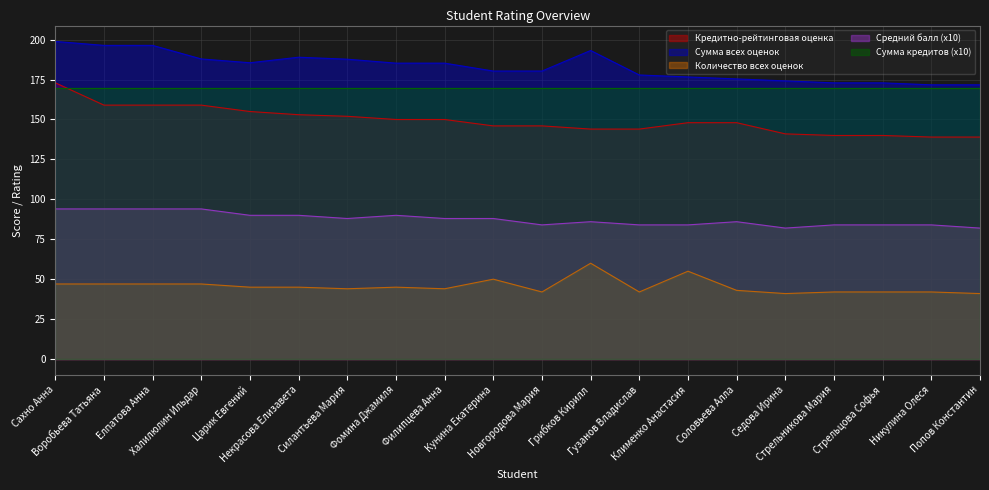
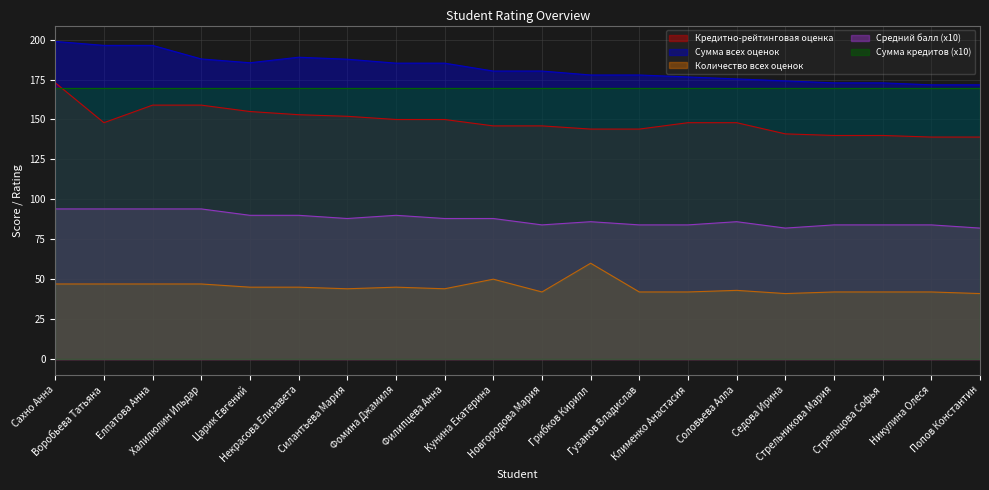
Кредитно-рейтинговая оценка, Воробьева Татьяна: 159 -> 148
Сумма всех оценок, Грибков Кирилл: 193 -> 178
Количество всех оценок, Клименко Анастасия: 55 -> 42
